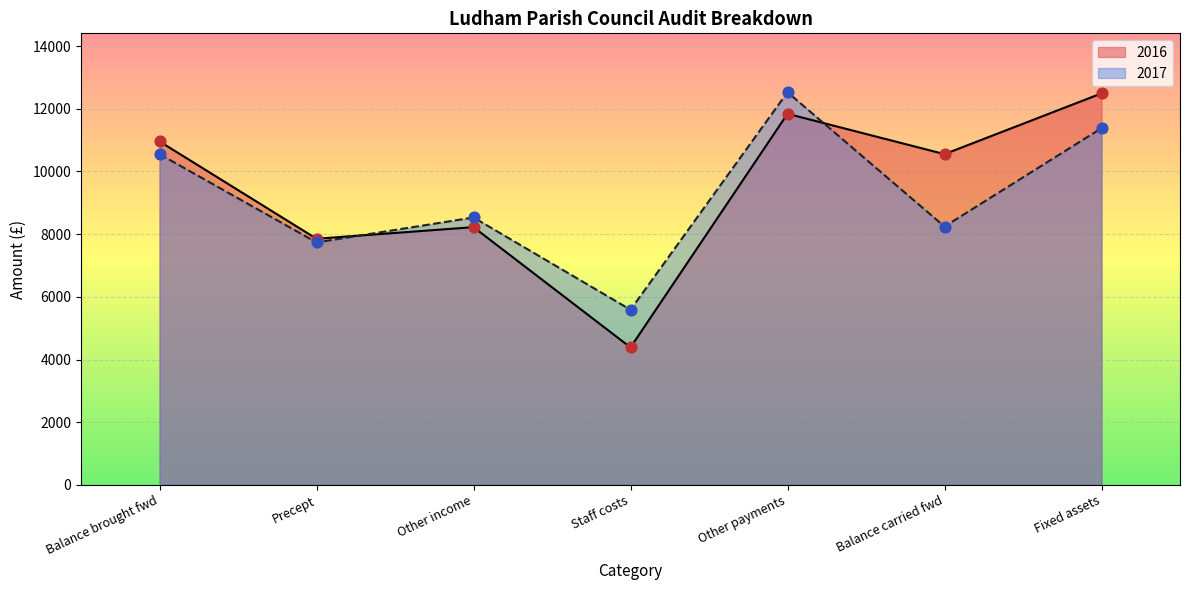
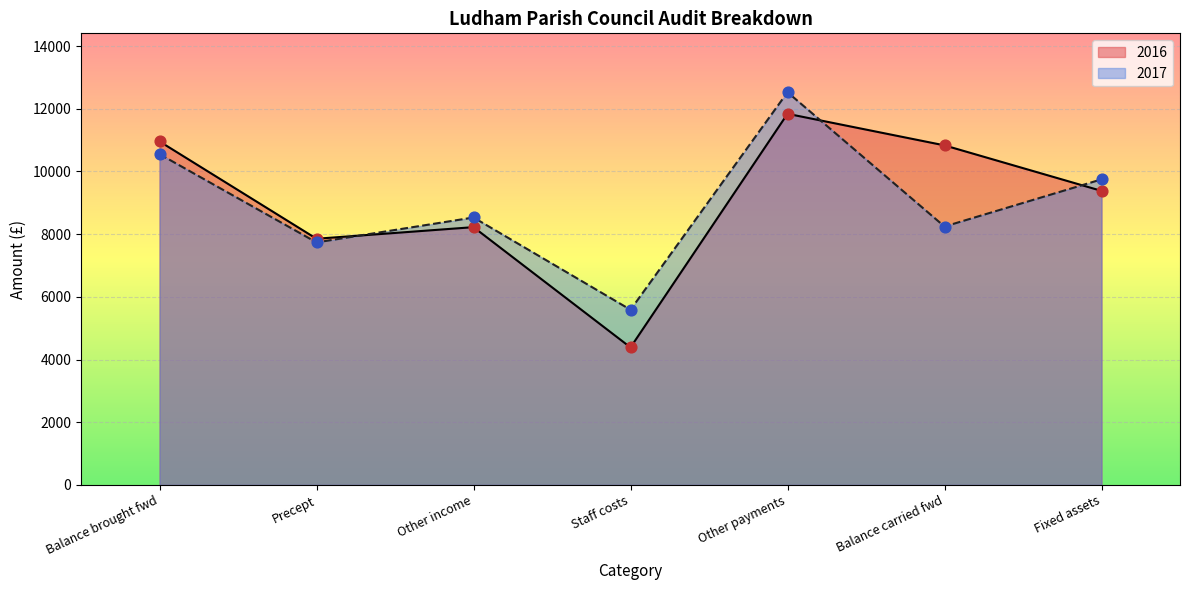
2016, Balance carried fwd: 10600 -> 10800
2016, Fixed assets: 12500 -> 9400
2017, Fixed assets: 11400 -> 9700
